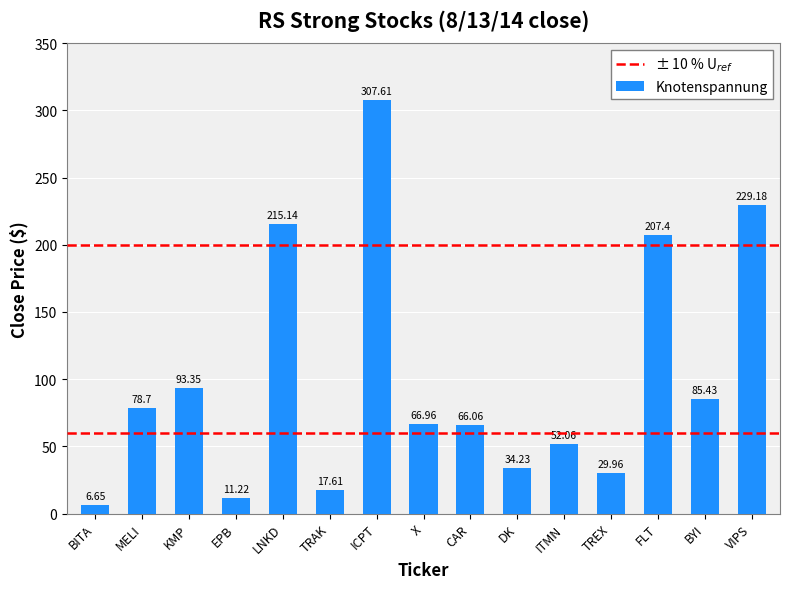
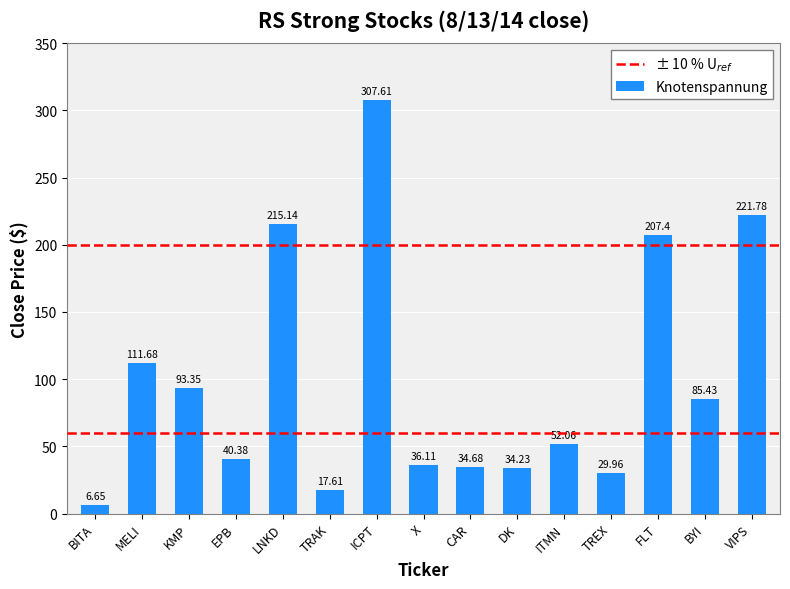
MELI: 78.7 -> 111.68
EPB: 11.22 -> 40.38
X: 66.96 -> 36.11
CAR: 66.06 -> 34.68
VIPS: 229.18 -> 221.78
